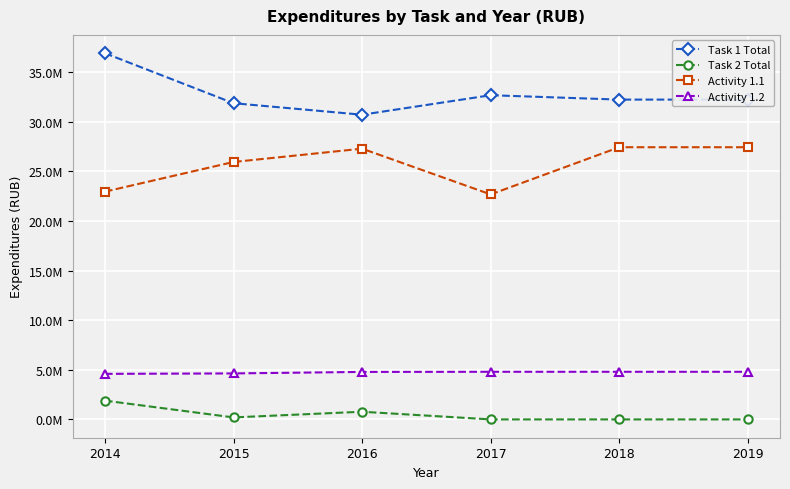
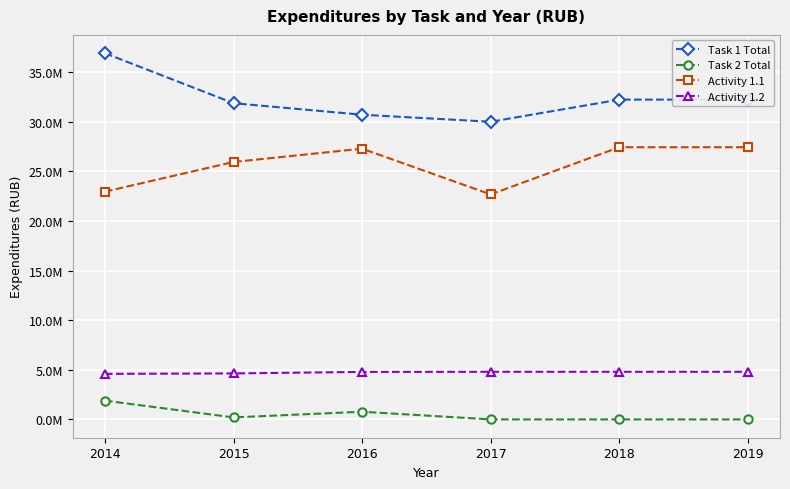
Task 1 Total, 2017: 33000000 -> 30000000
